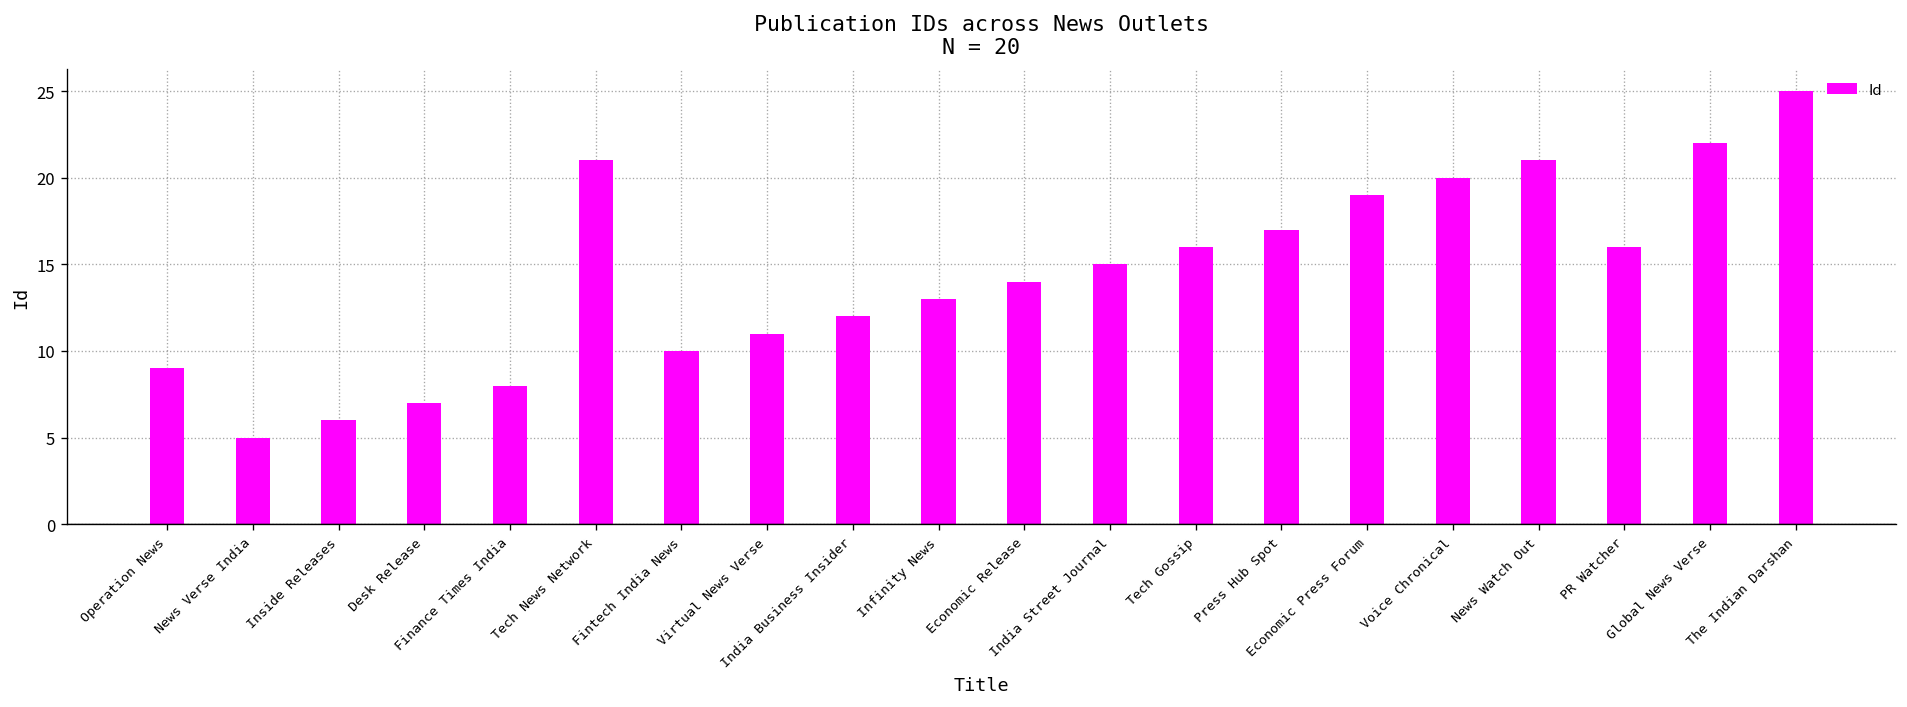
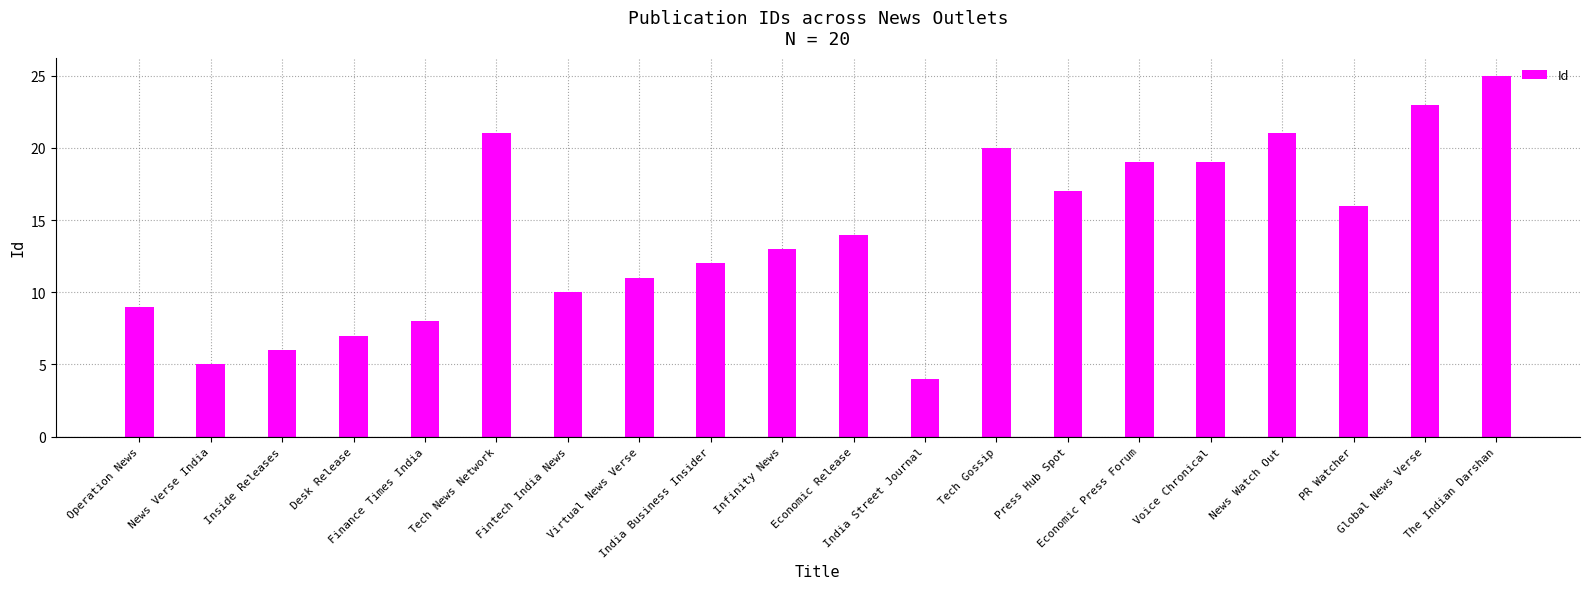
India Street Journal: 15 -> 4
Tech Gossip: 16 -> 20
Voice Chronical: 20 -> 19
Global News Verse: 22 -> 23
